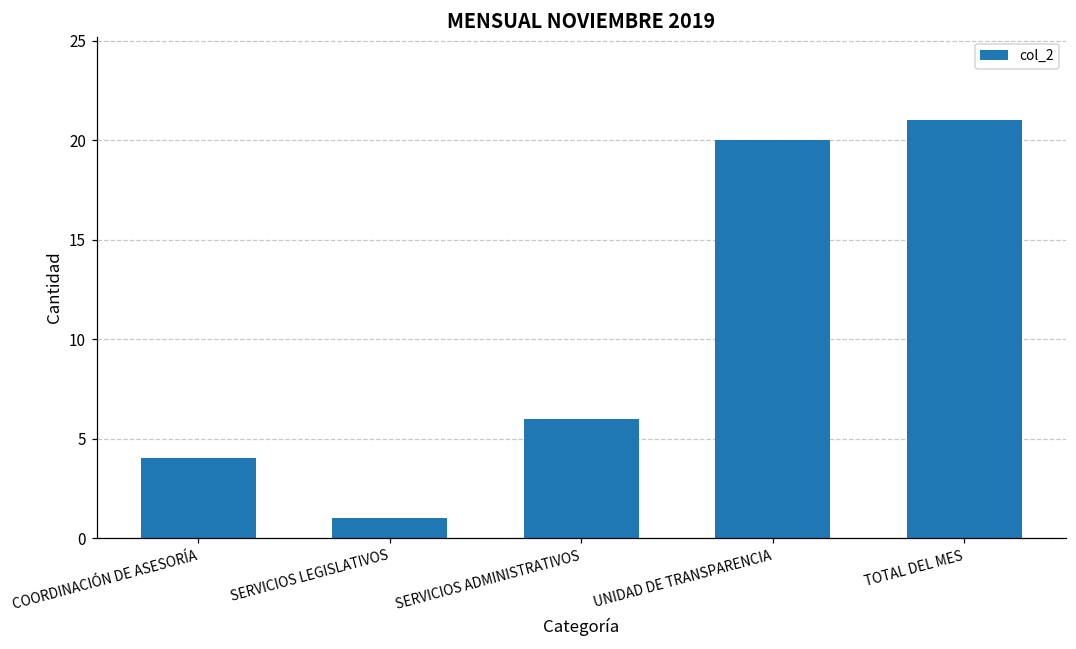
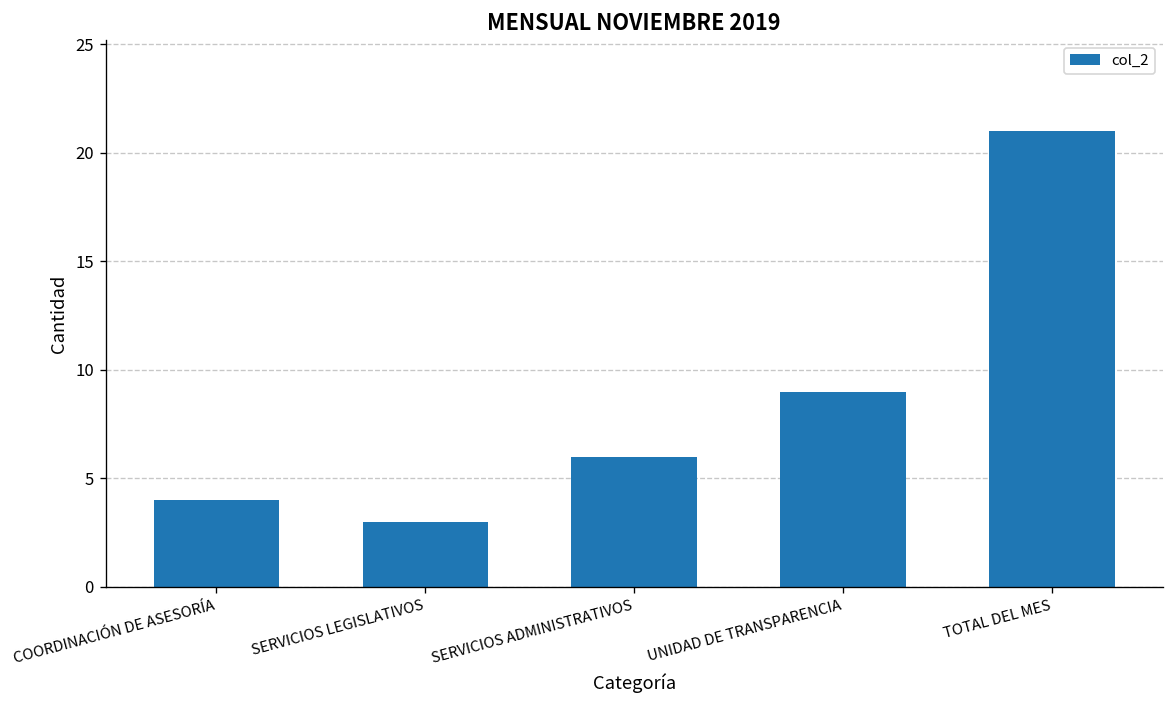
SERVICIOS LEGISLATIVOS: 1 -> 3
UNIDAD DE TRANSPARENCIA: 20 -> 9
